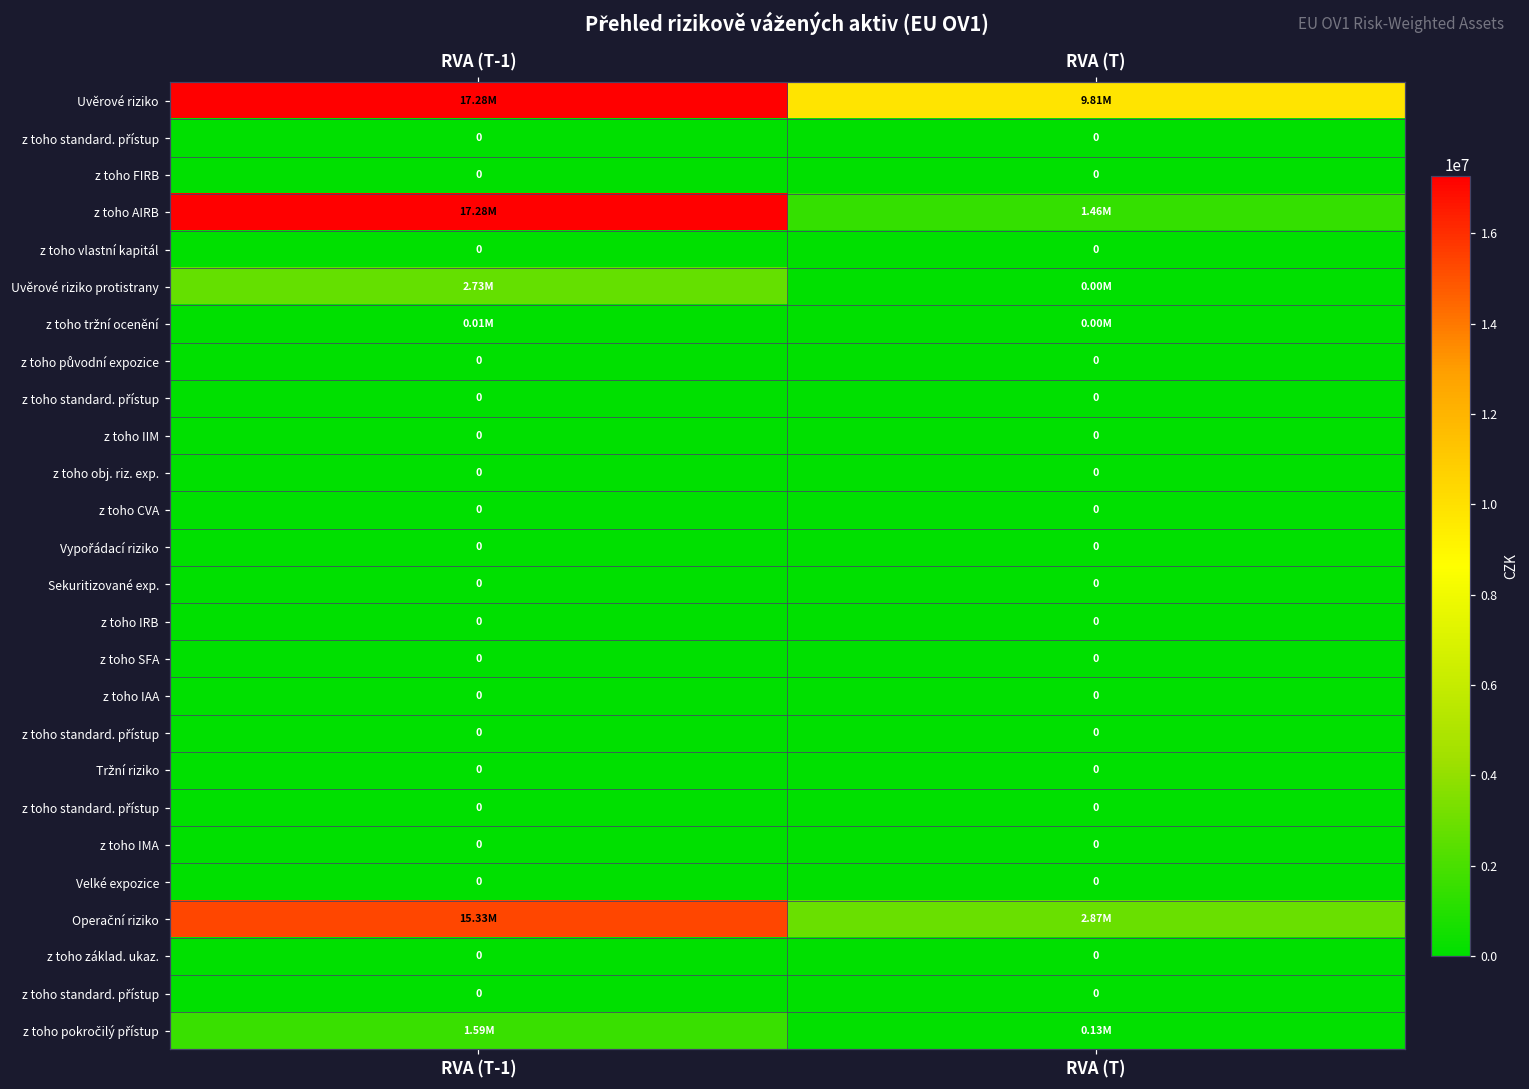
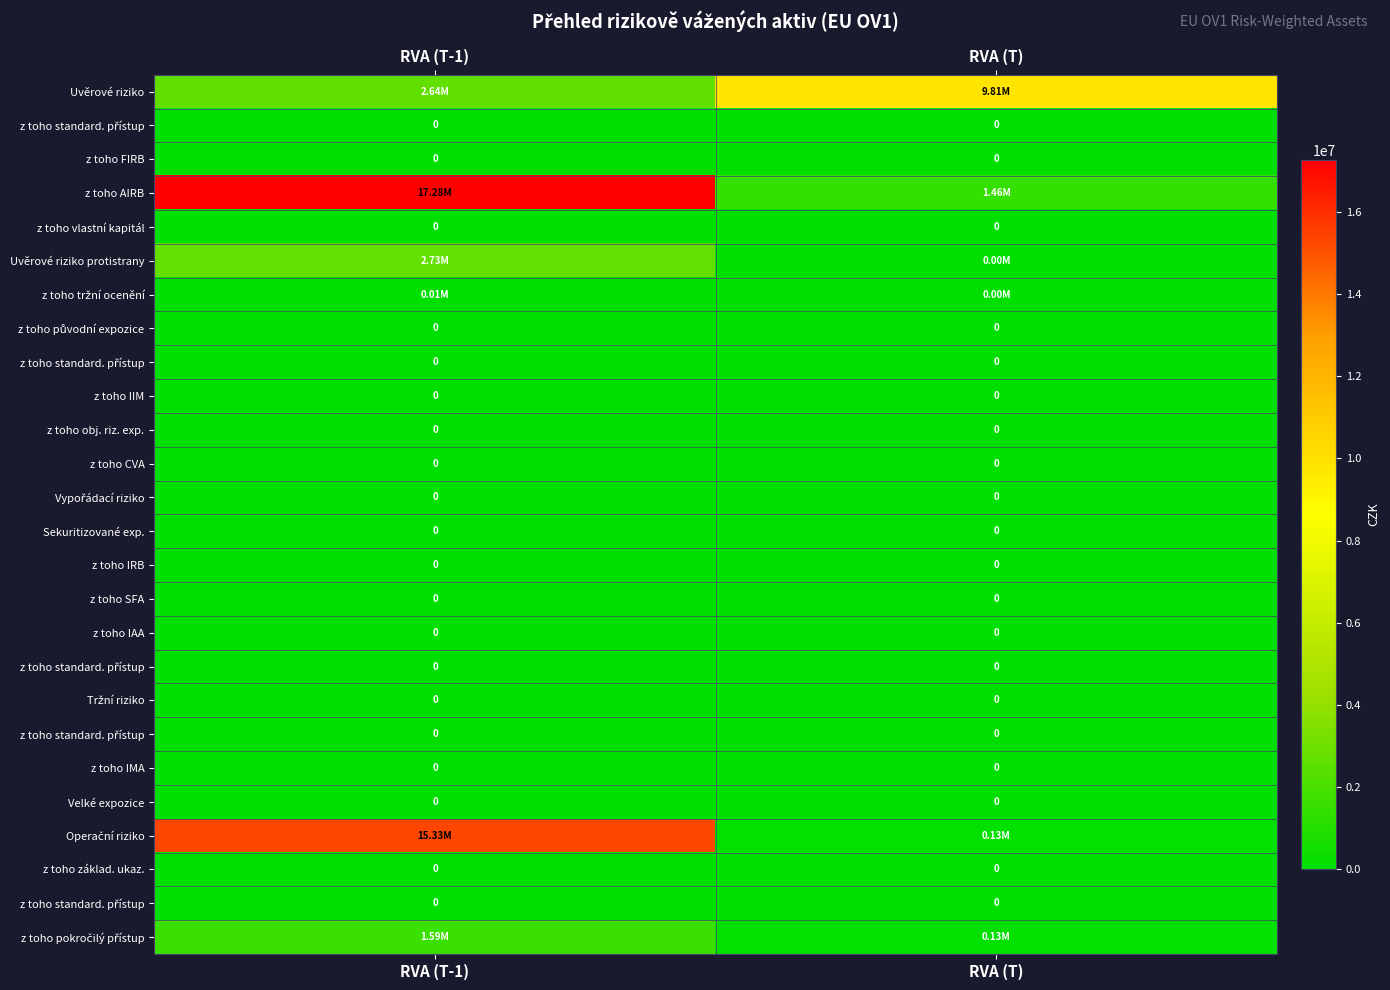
Uvěrové riziko, RVA (T-1): 17.28M -> 2.64M
Operační riziko, RVA (T): 2.87M -> 0.13M
